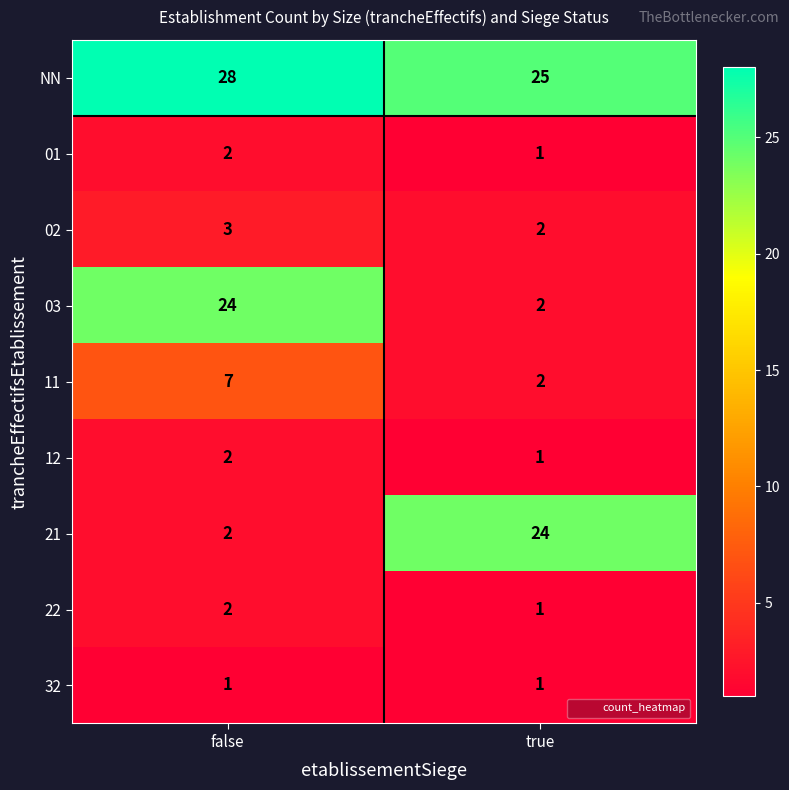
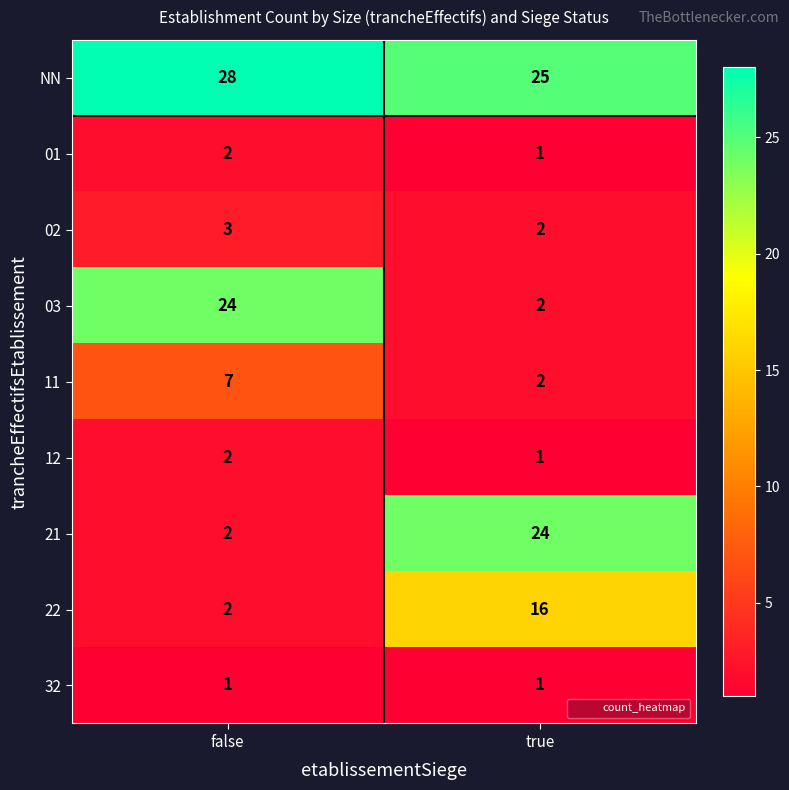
22, true: 1 -> 16
